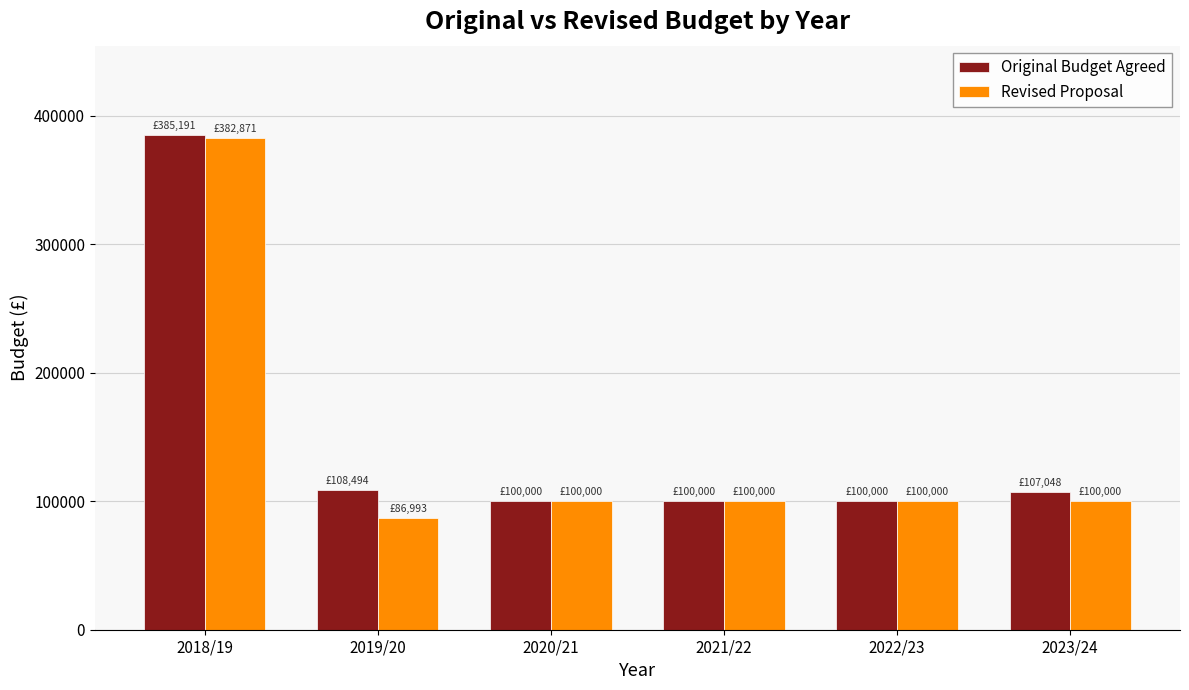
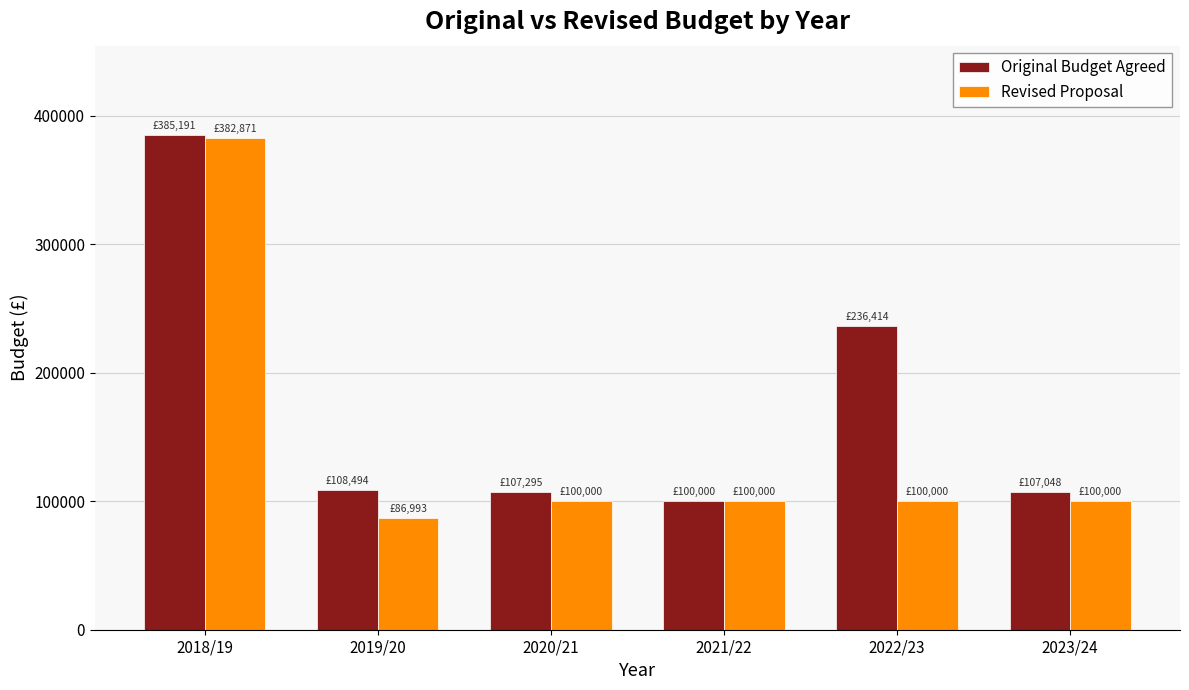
Original Budget Agreed, 2020/21: £100,000 -> £107,295
Original Budget Agreed, 2022/23: £100,000 -> £236,414
